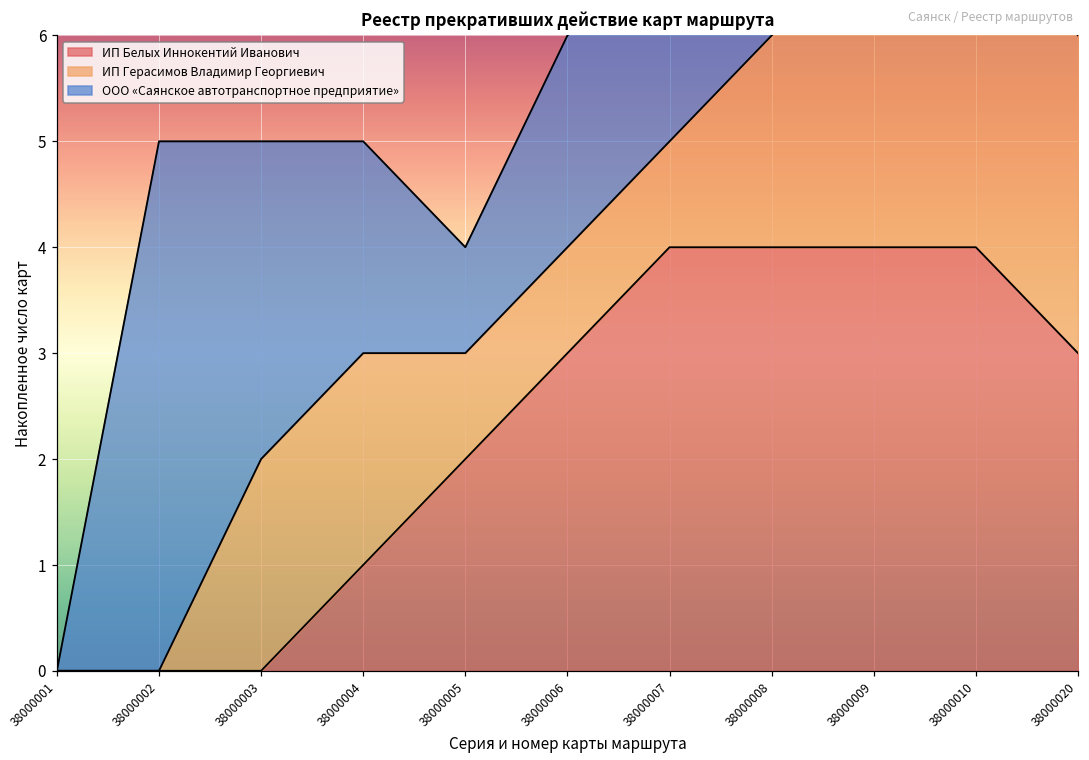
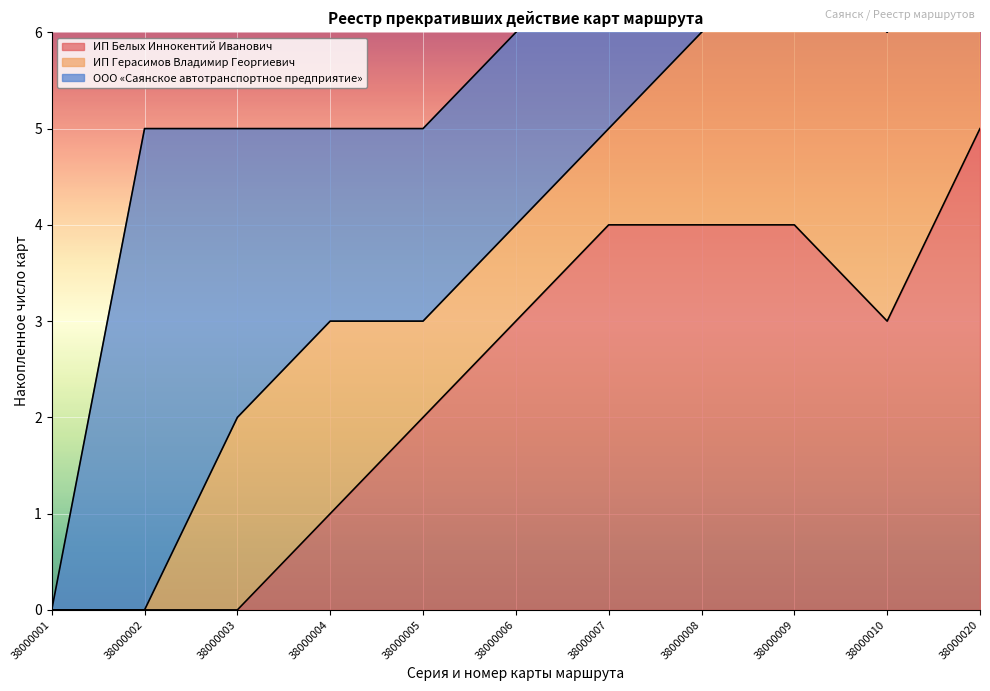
ООО «Саянское автотранспортное предприятие», 38000005: 1 -> 2
ИП Белых Иннокентий Иванович, 38000010: 4 -> 3
ИП Белых Иннокентий Иванович, 38000020: 3 -> 5
